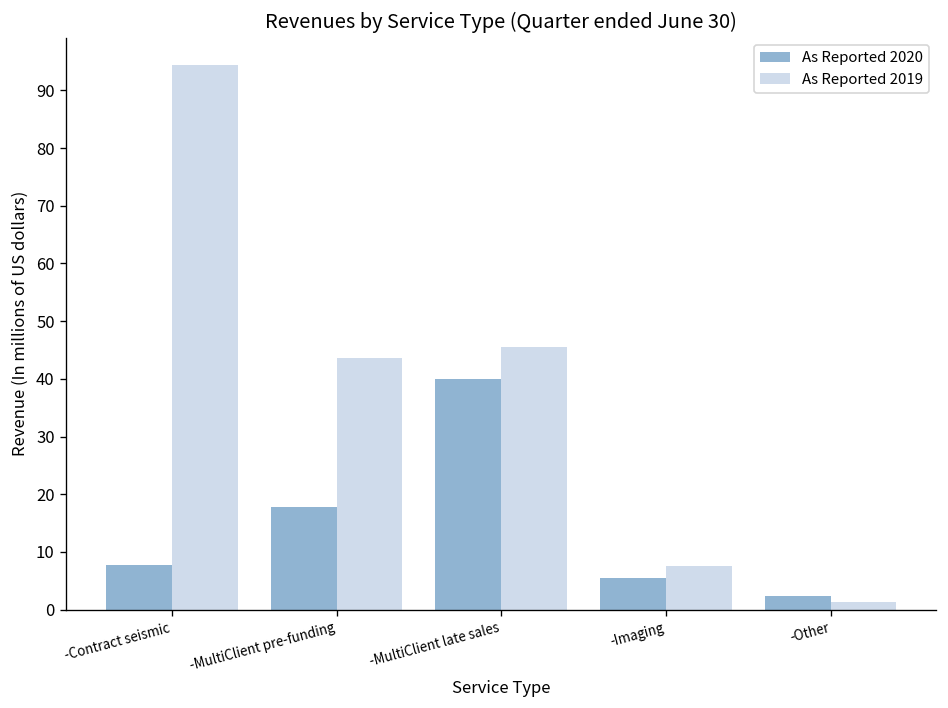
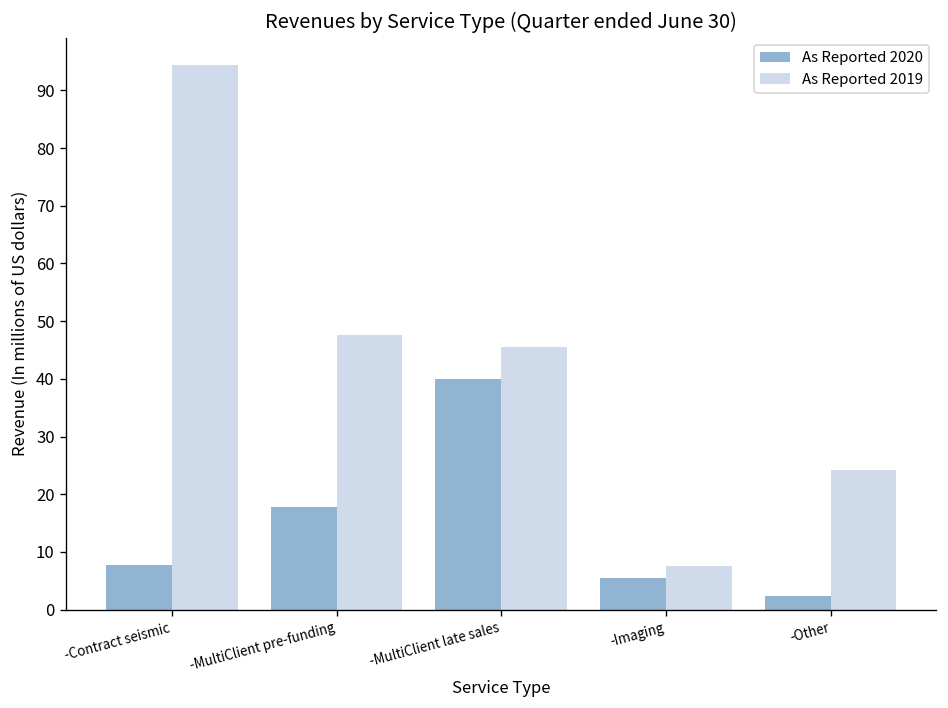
As Reported 2019, -MultiClient pre-funding: 44 -> 48
As Reported 2019, -Other: 1 -> 24
